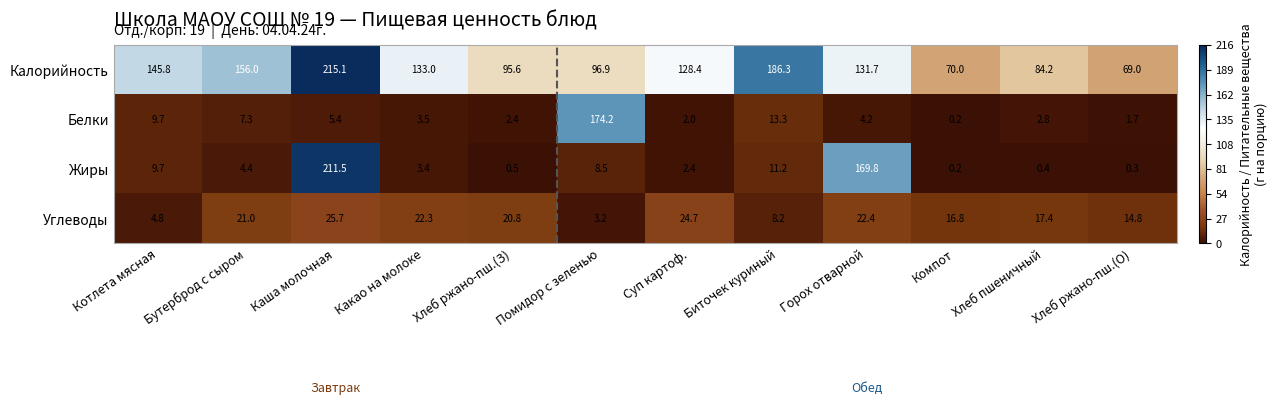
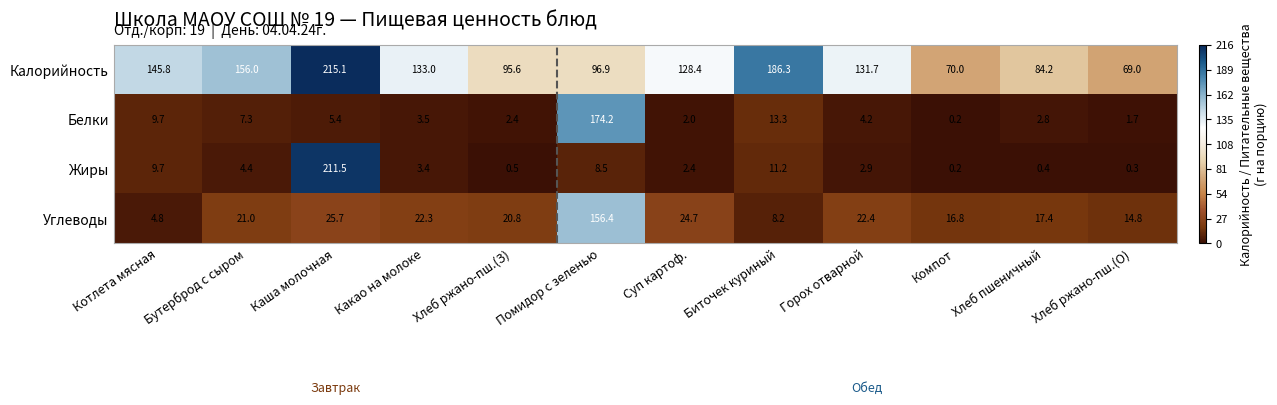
Жиры, Горох отварной: 169.8 -> 2.9
Углеводы, Помидор с зеленью: 3.2 -> 156.4
